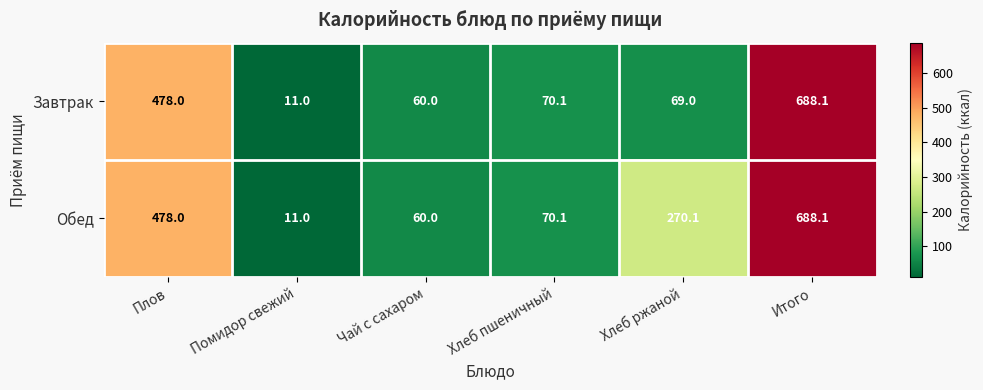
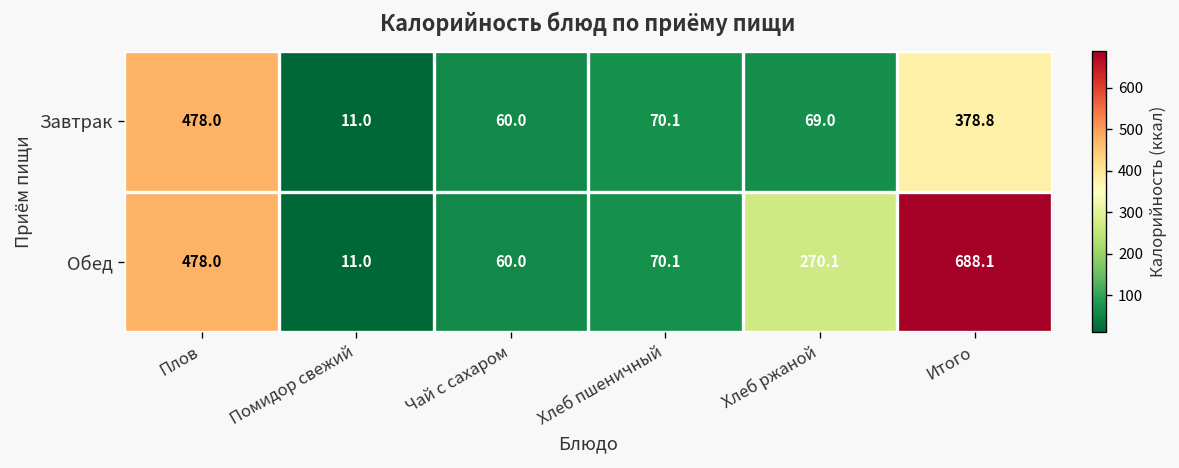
Завтрак, Итого: 688.1 -> 378.8
